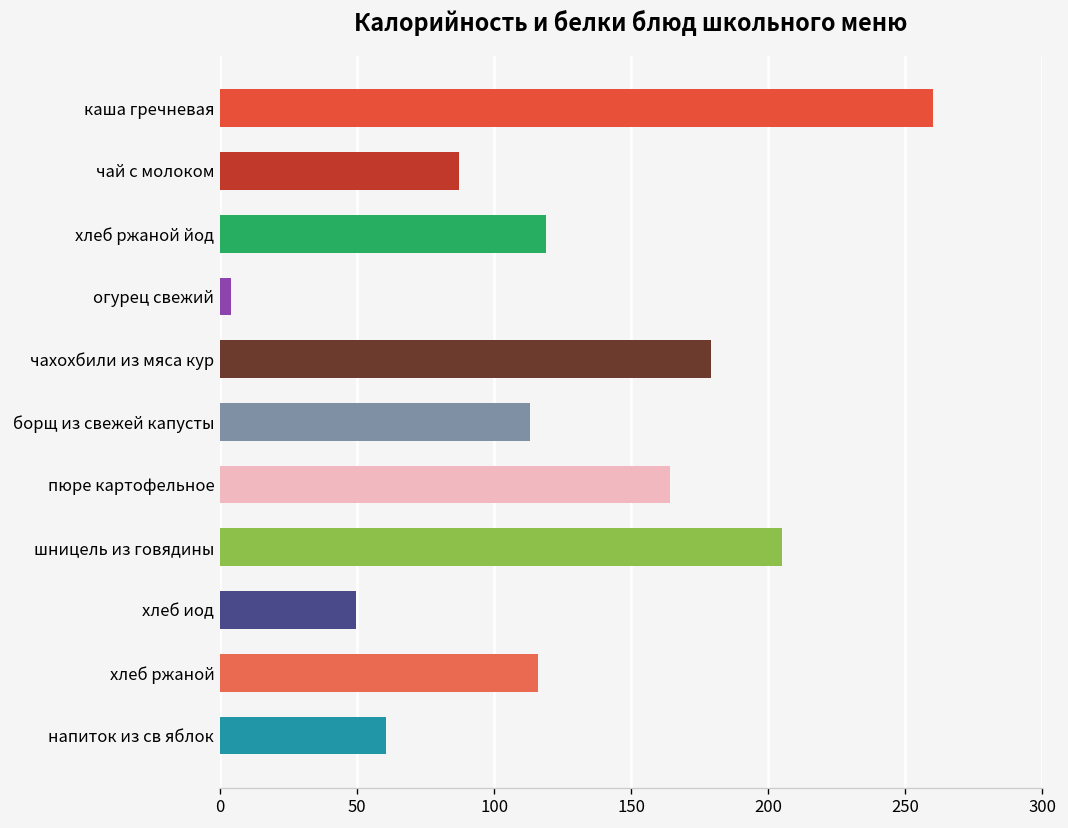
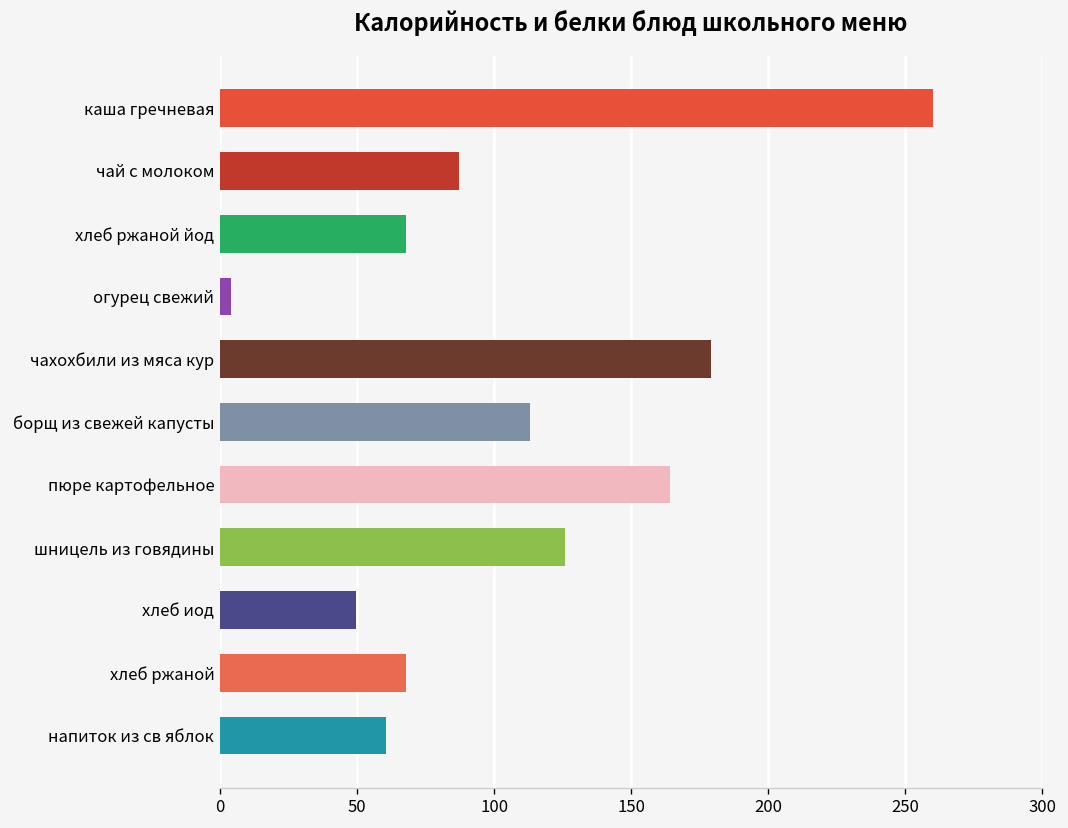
хлеб ржаной йод: 119 -> 68
шницель из говядины: 205 -> 126
хлеб ржаной: 116 -> 68
